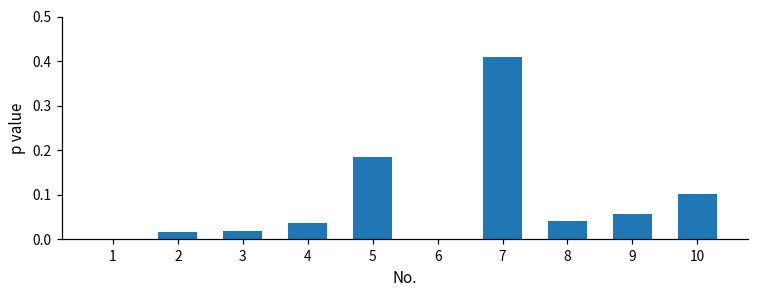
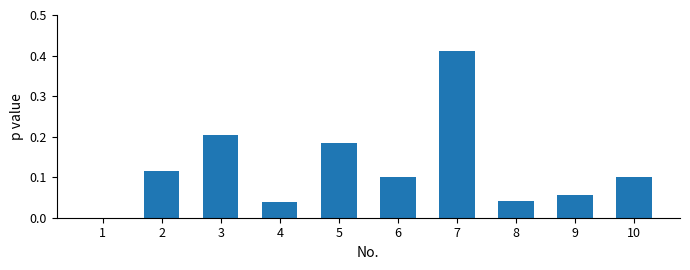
2: 0.02 -> 0.12
3: 0.02 -> 0.21
6: 0.0 -> 0.1
